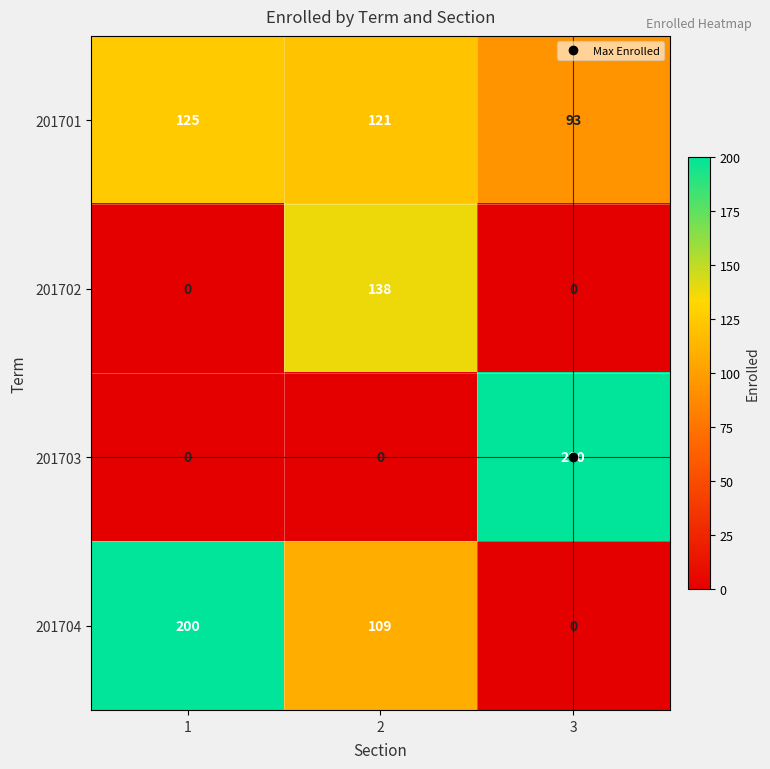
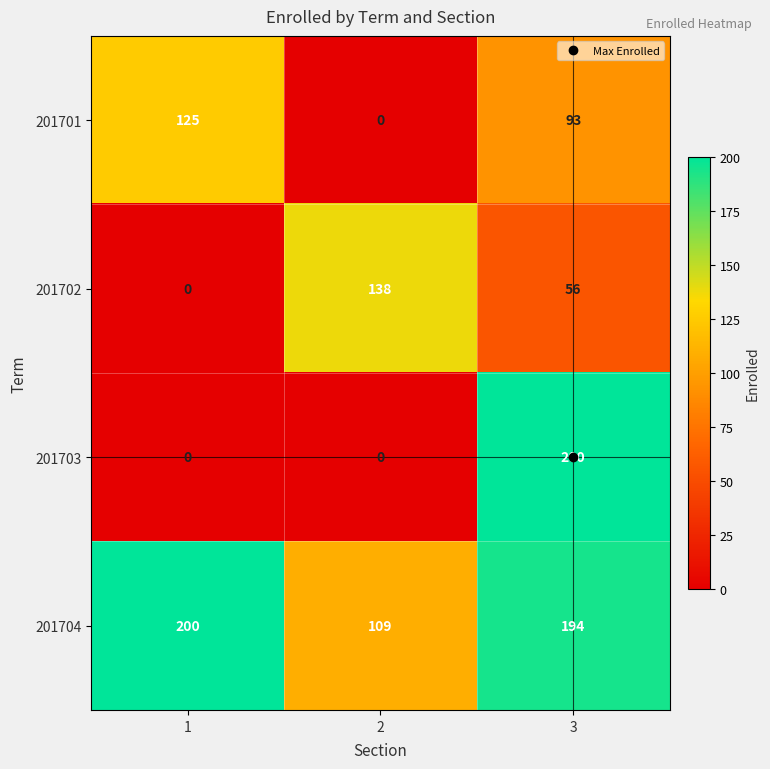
201701, 2: 121 -> 0
201702, 3: 0 -> 56
201704, 3: 0 -> 194
